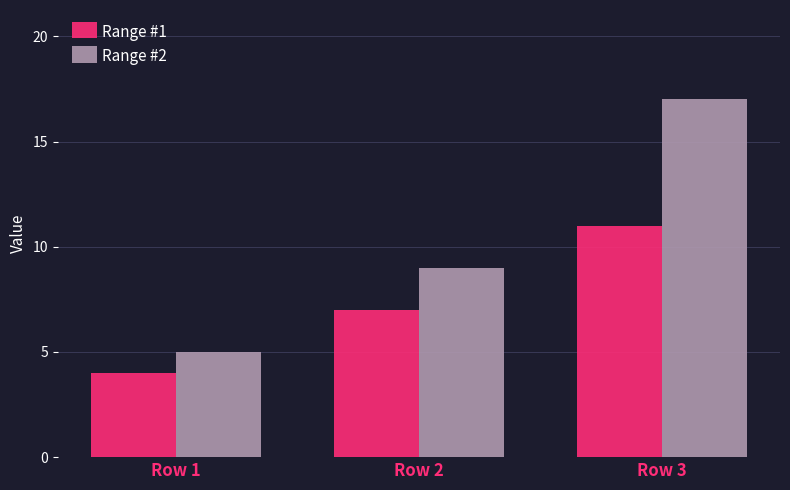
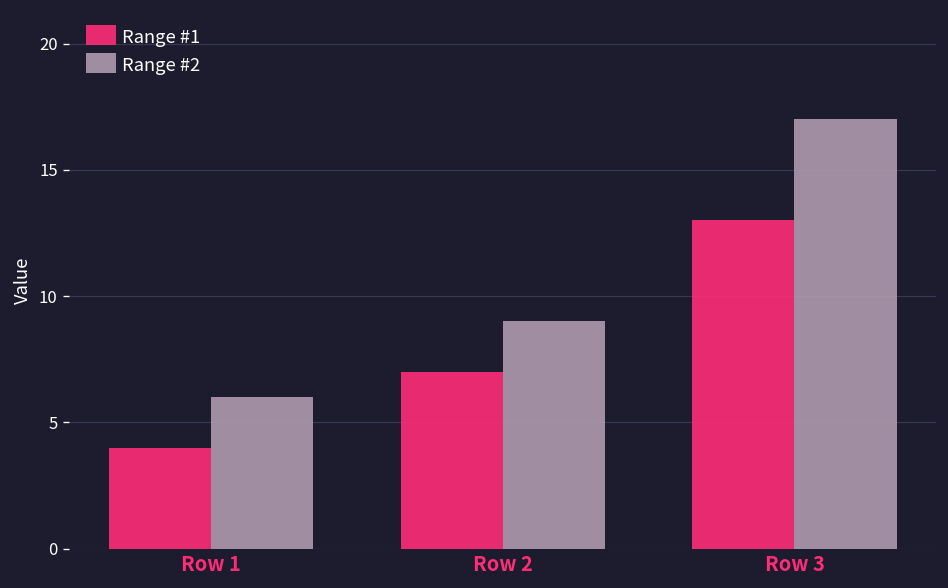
Range #2, Row 1: 5 -> 6
Range #1, Row 3: 11 -> 13
